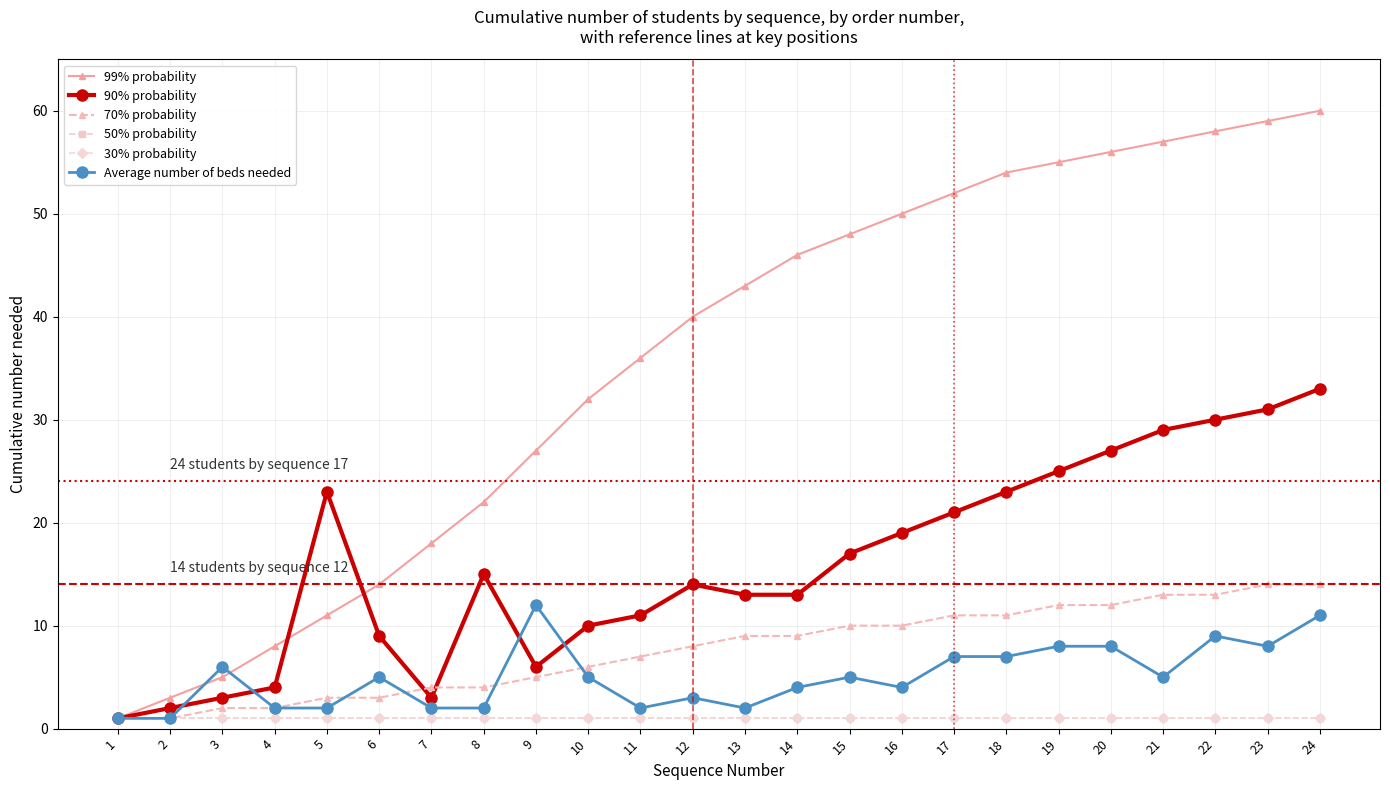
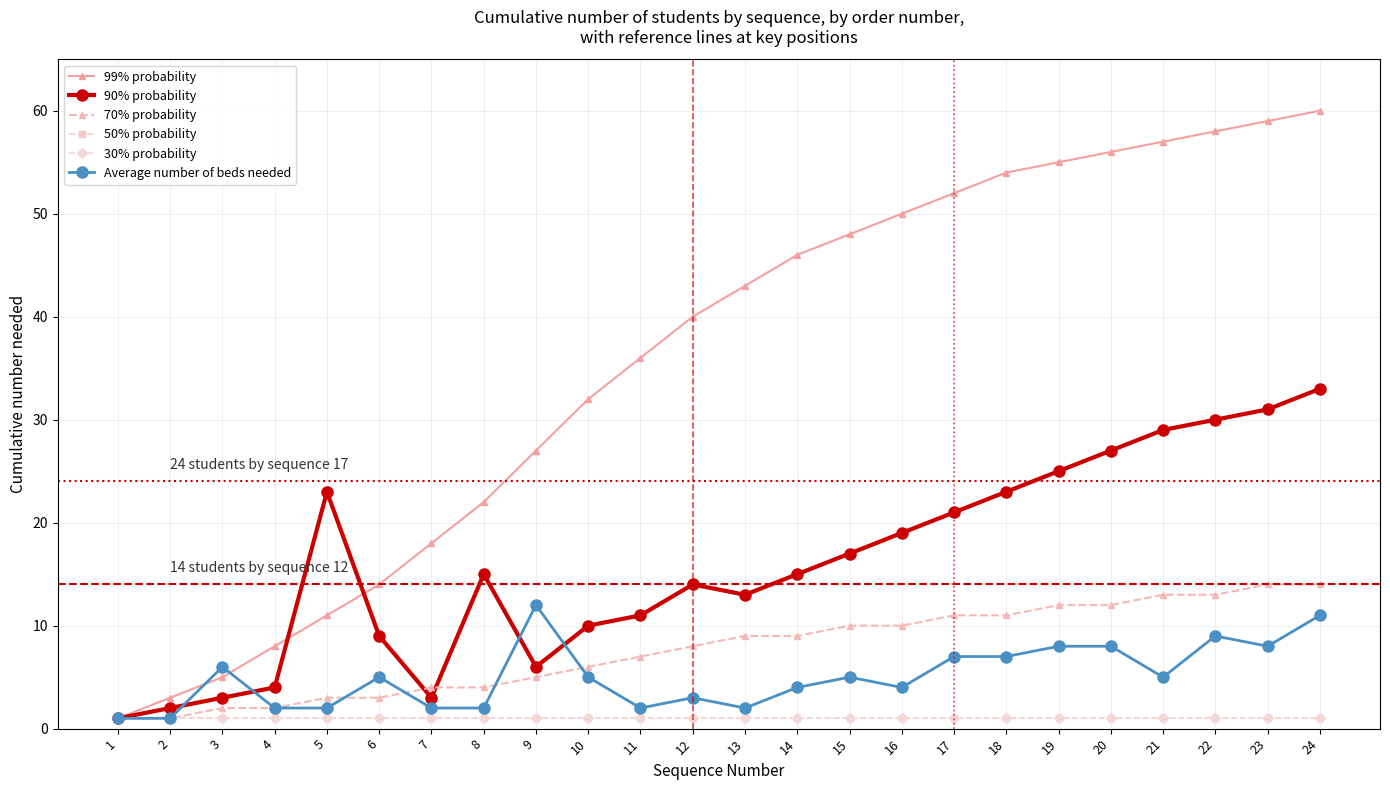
90% probability, 14: 13 -> 15
